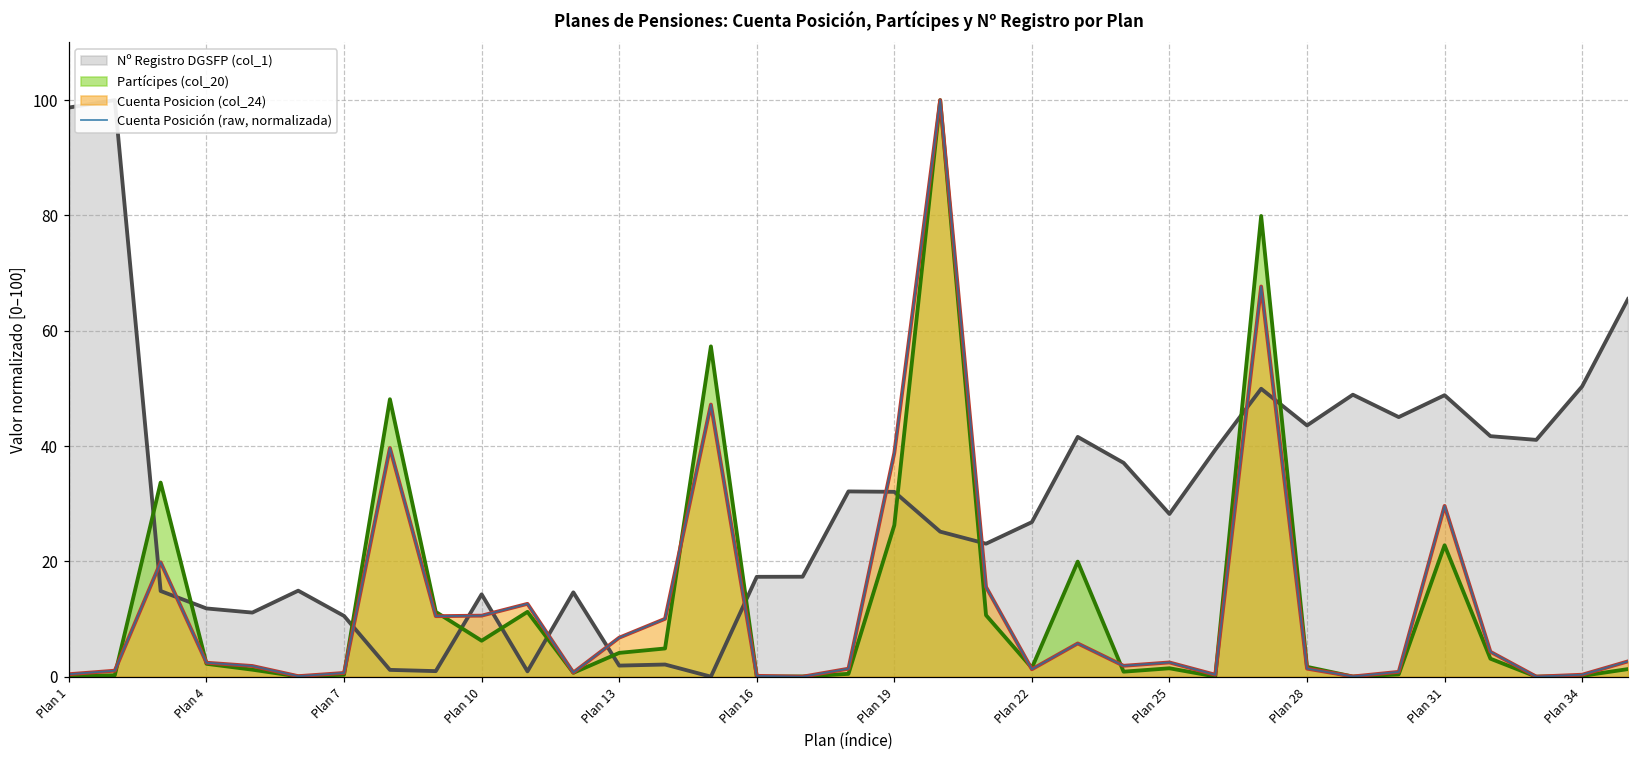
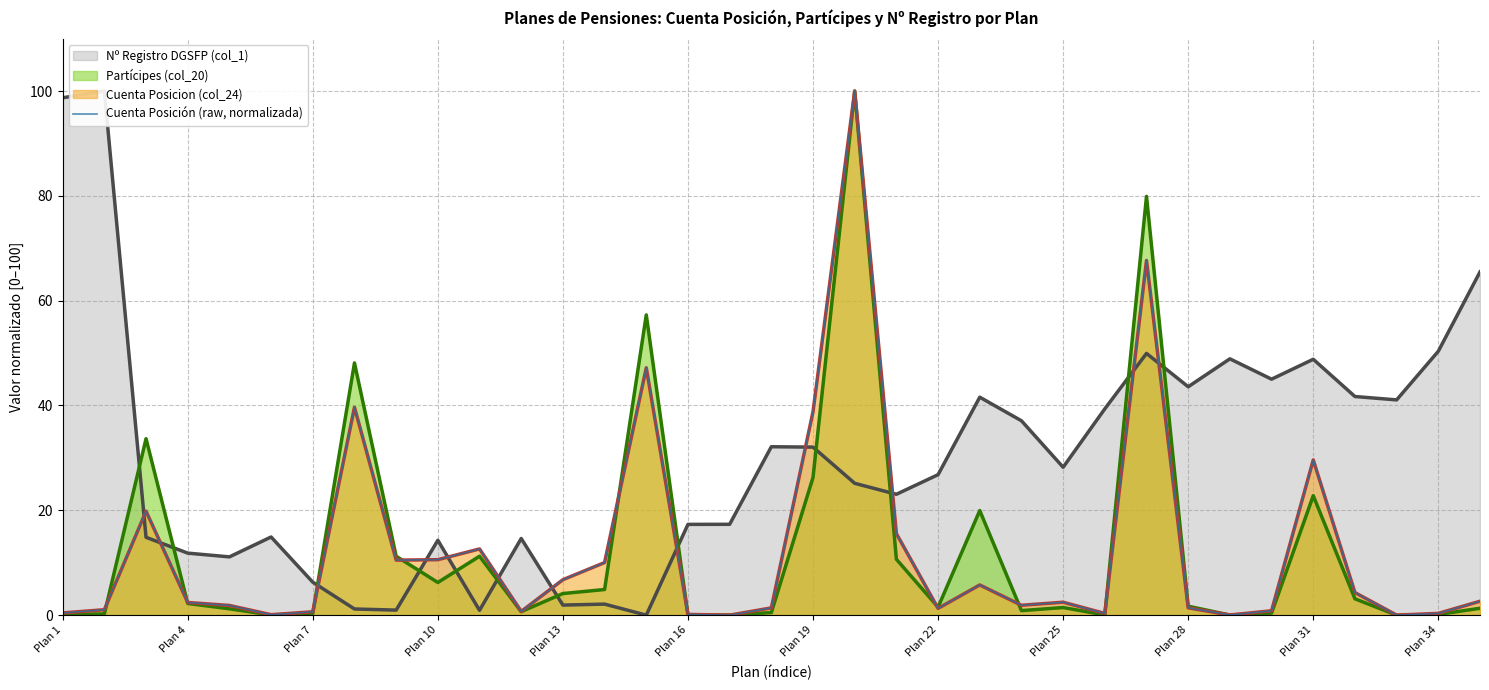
Nº Registro DGSFP (col_1), Plan 7: 11 -> 6
